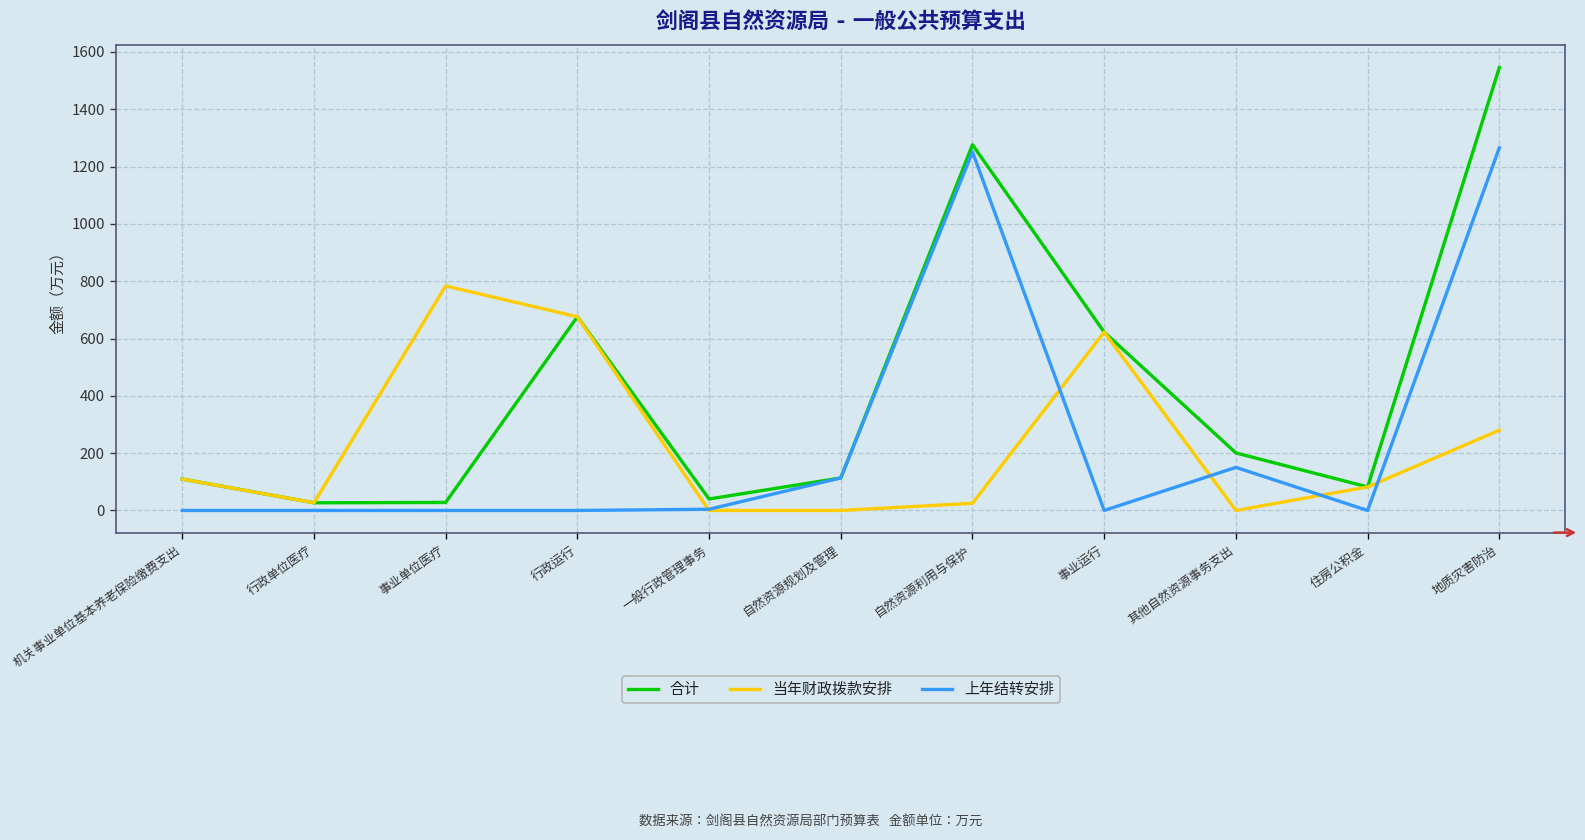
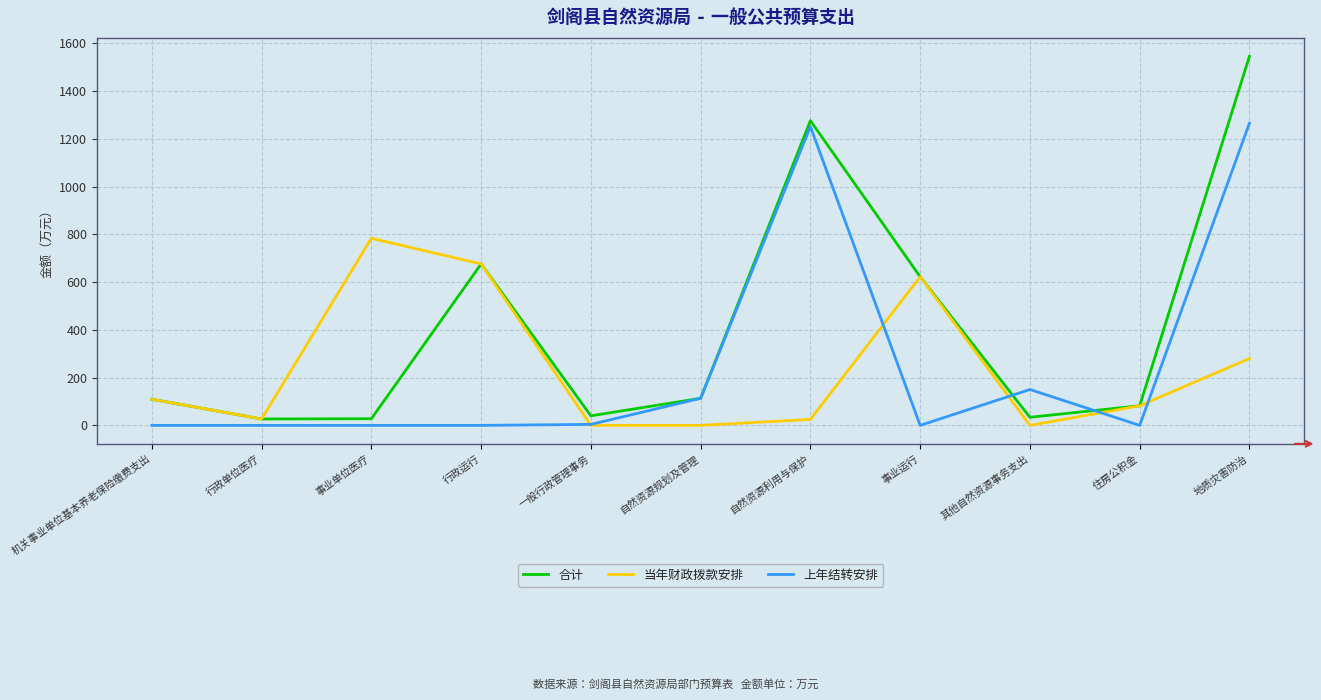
合计, 其他自然资源事务支出: 200 -> 30
